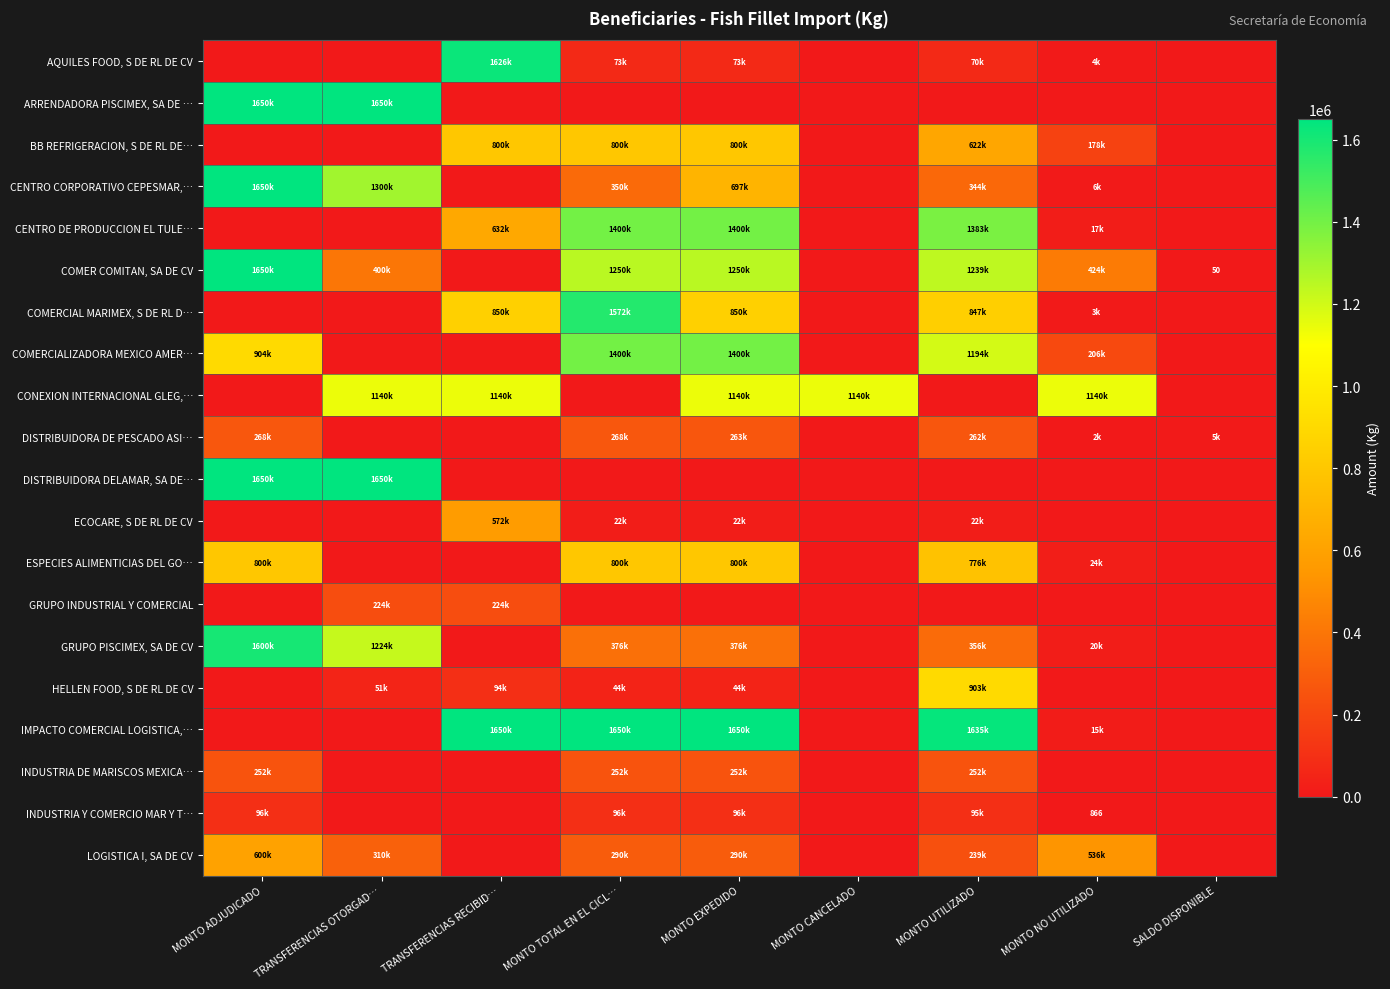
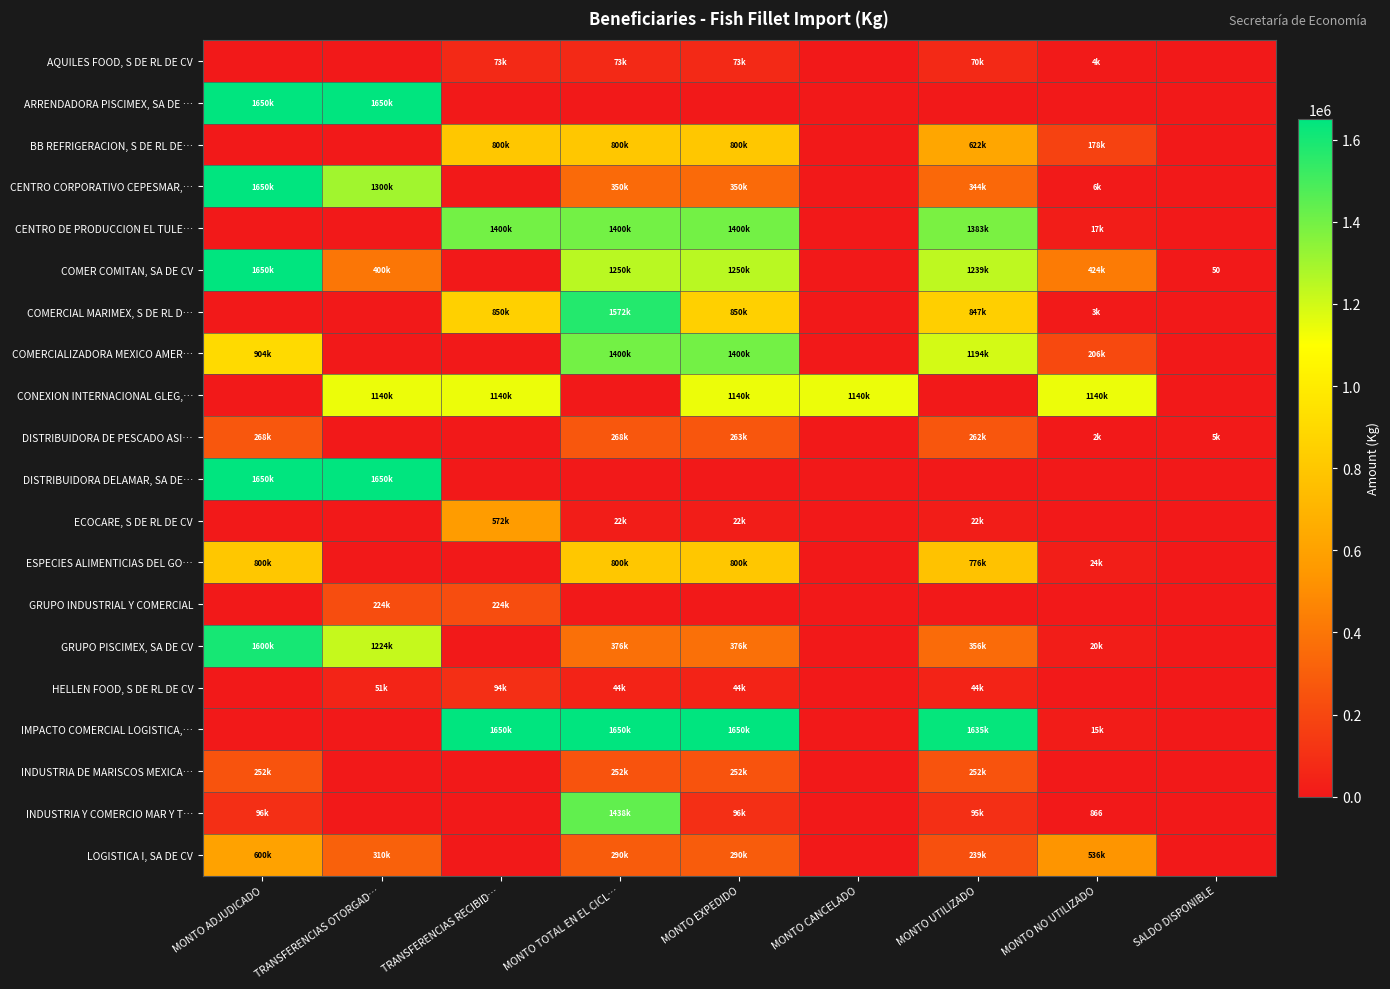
AQUILES FOOD, S DE RL DE CV, TRANSFERENCIAS RECIBID…: 1626k -> 73k
CENTRO CORPORATIVO CEPESMAR,…, MONTO EXPEDIDO: 697k -> 350k
CENTRO DE PRODUCCION EL TULE…, TRANSFERENCIAS RECIBID…: 632k -> 1400k
HELLEN FOOD, S DE RL DE CV, MONTO UTILIZADO: 903k -> 44k
INDUSTRIA Y COMERCIO MAR Y T…, MONTO TOTAL EN EL CICL…: 96k -> 1438k
